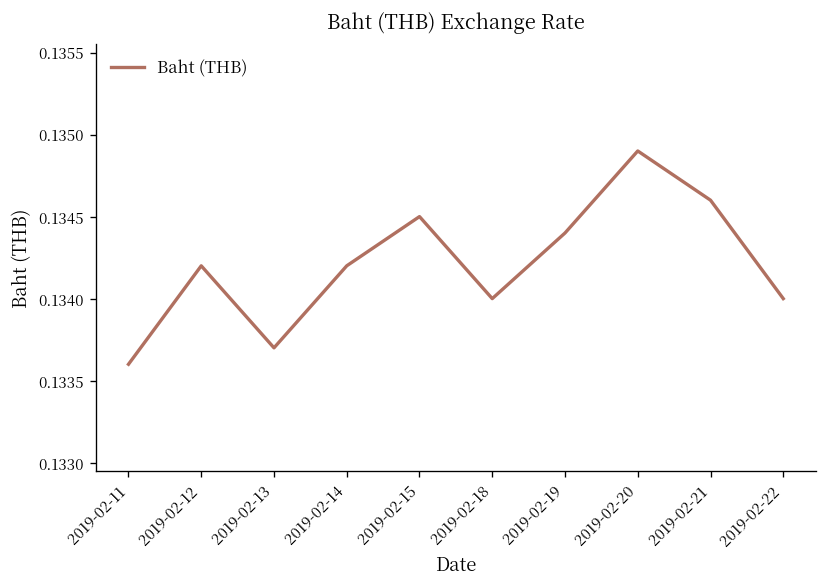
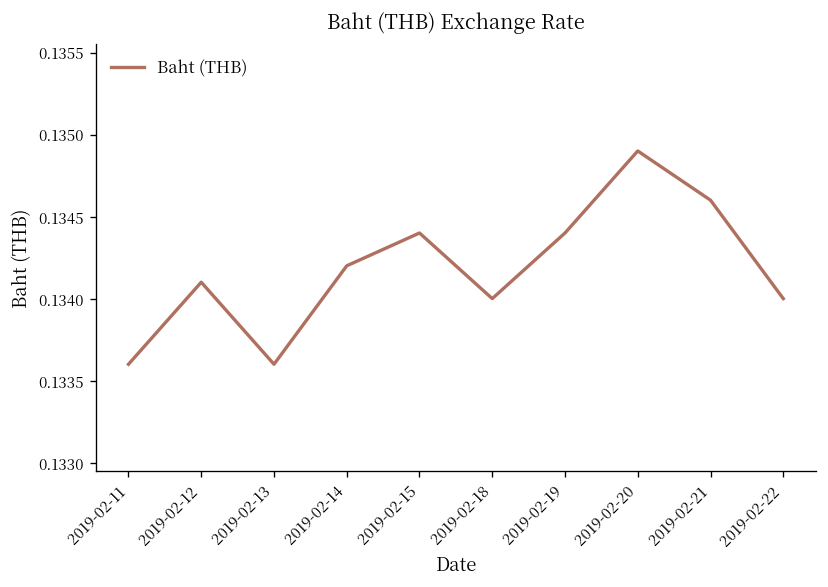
2019-02-12: 0.1342 -> 0.1341
2019-02-13: 0.1337 -> 0.1336
2019-02-15: 0.1345 -> 0.1344
